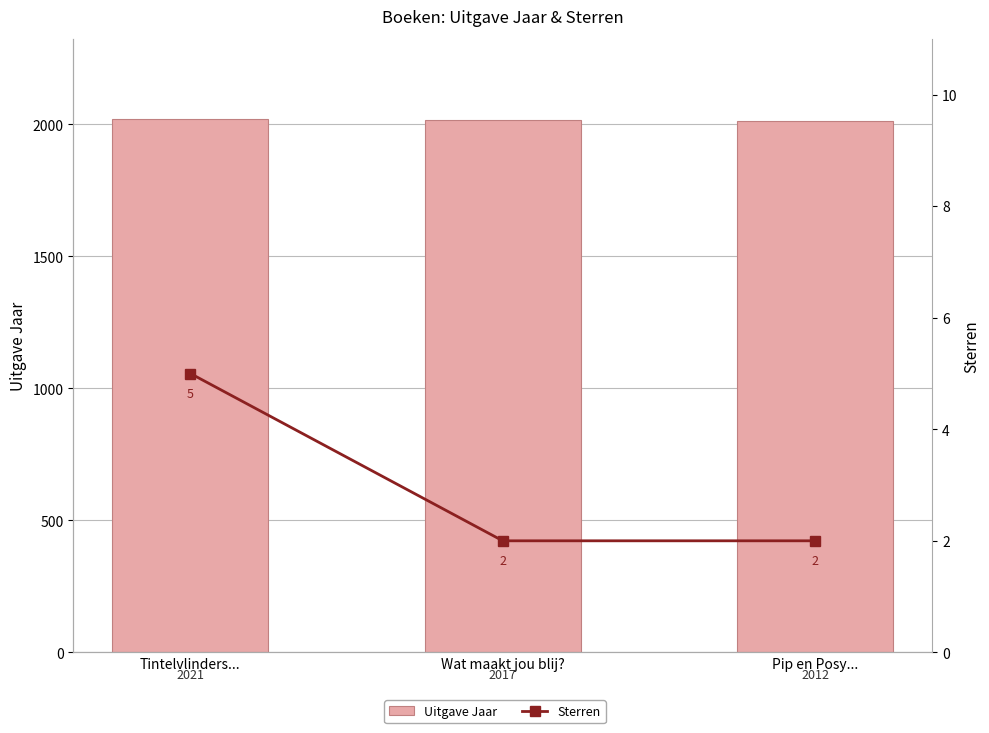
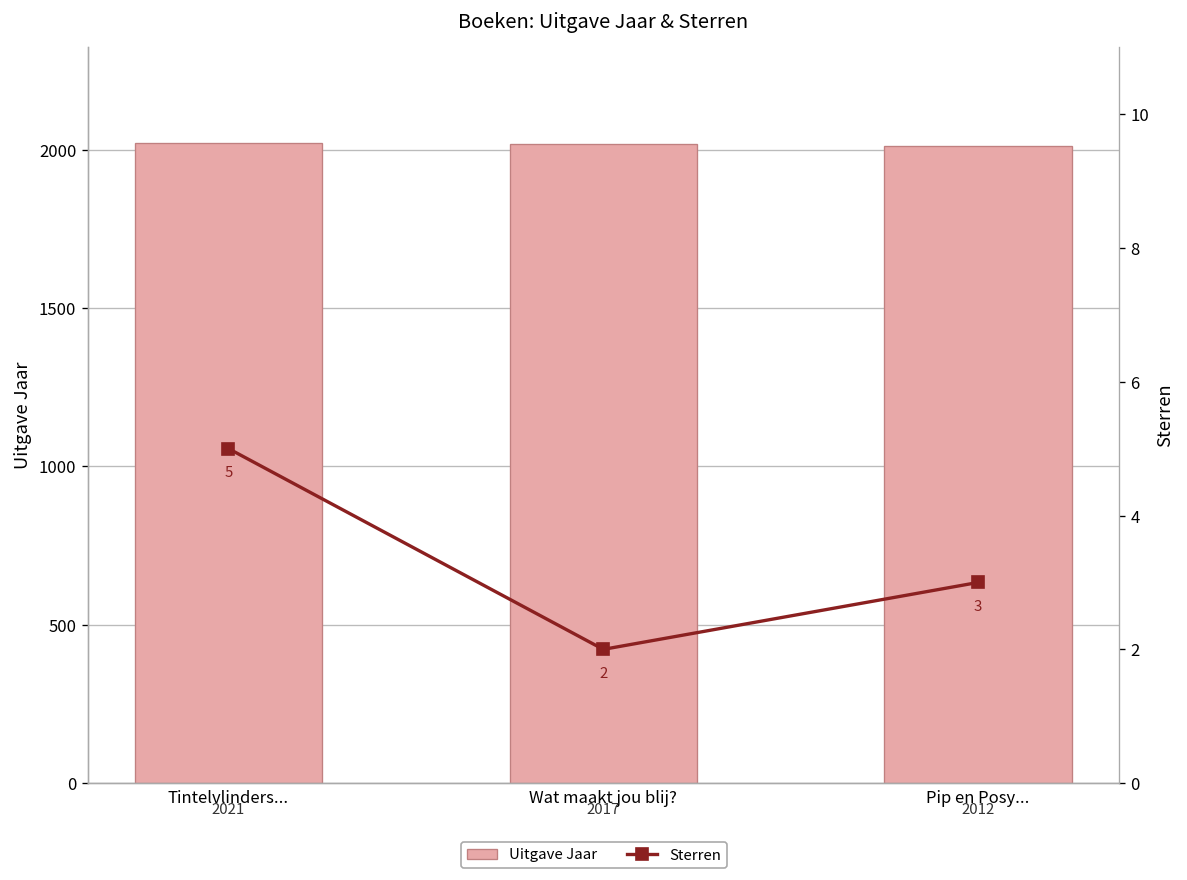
Sterren, Pip en Posy...: 2 -> 3
